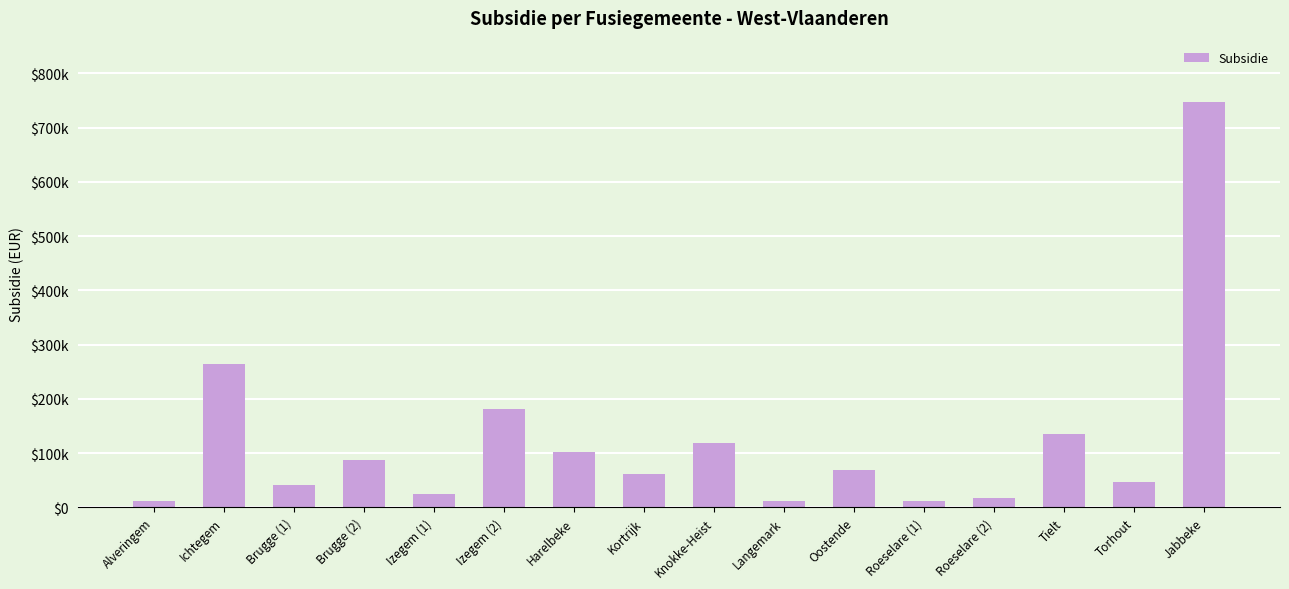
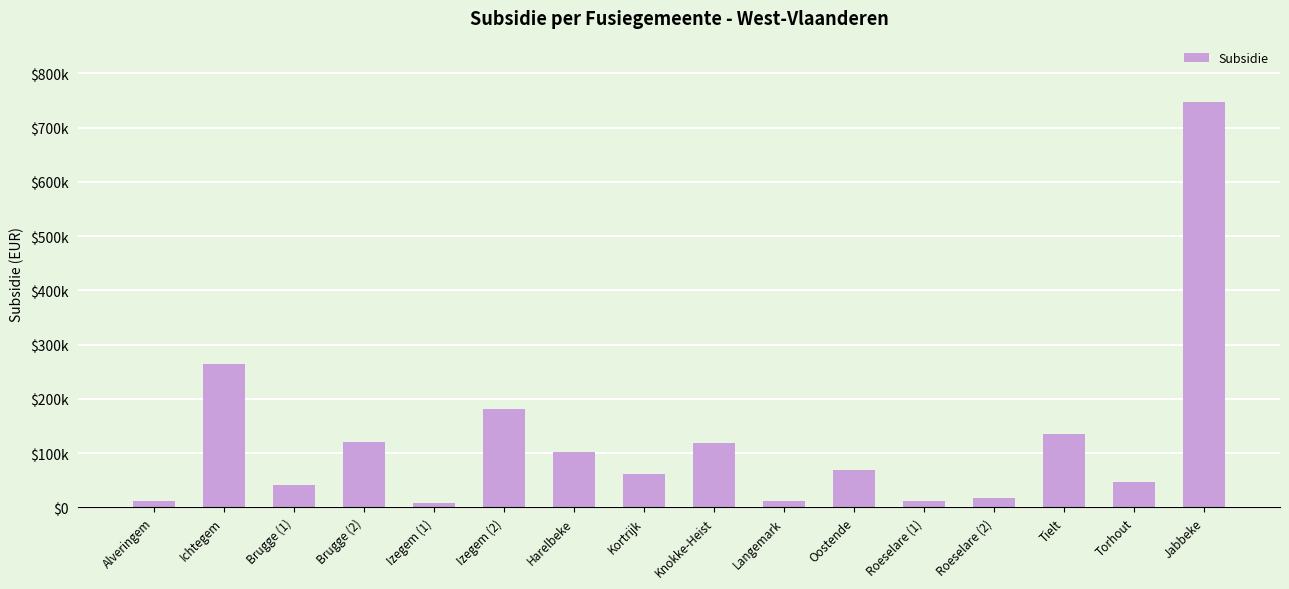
Brugge (2): $90000 -> $120000
Izegem (1): $20000 -> $10000
